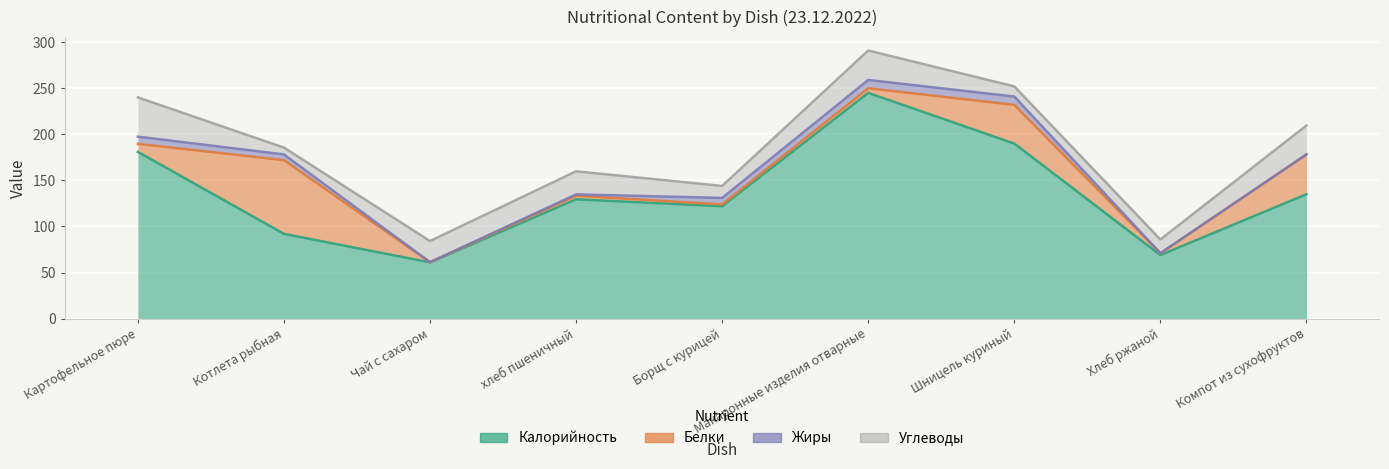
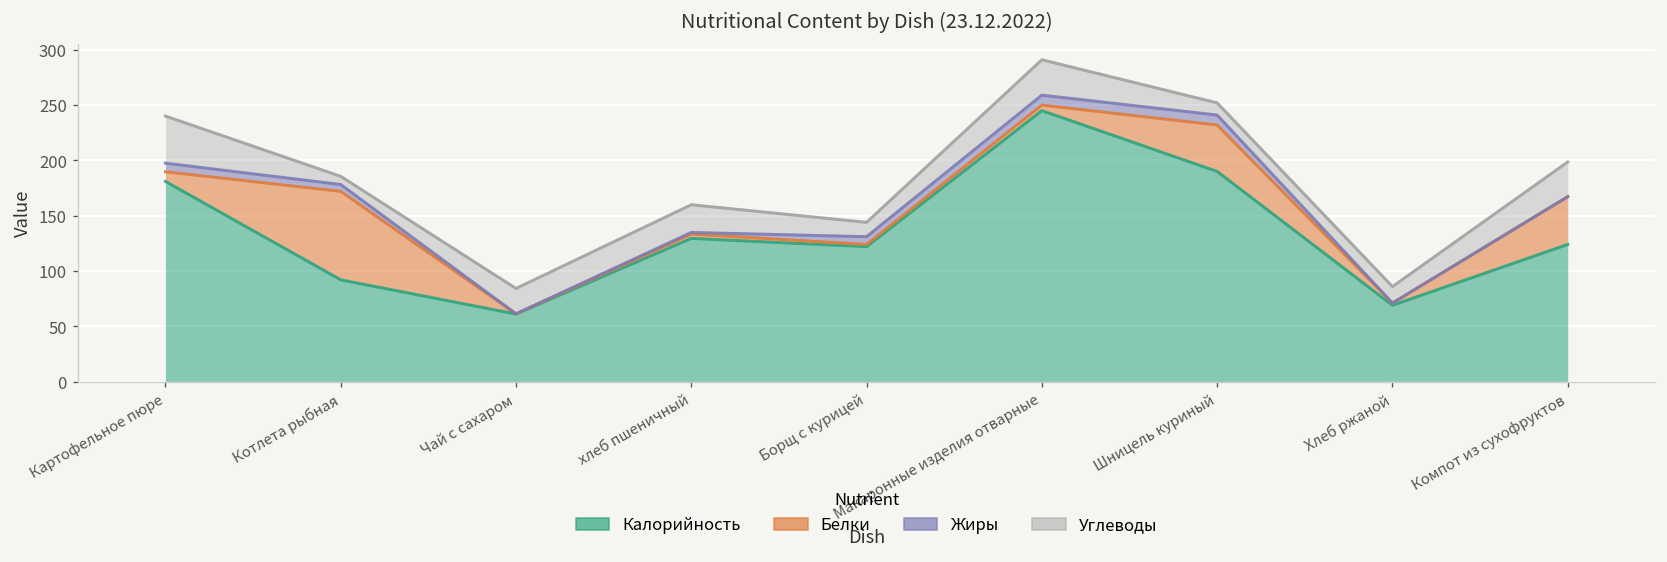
Калорийность, Компот из сухофруктов: 140 -> 120
